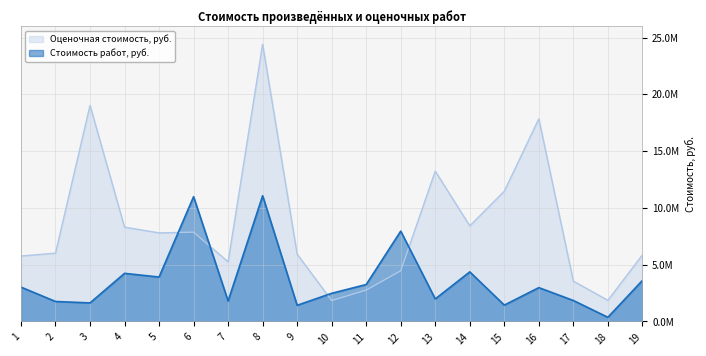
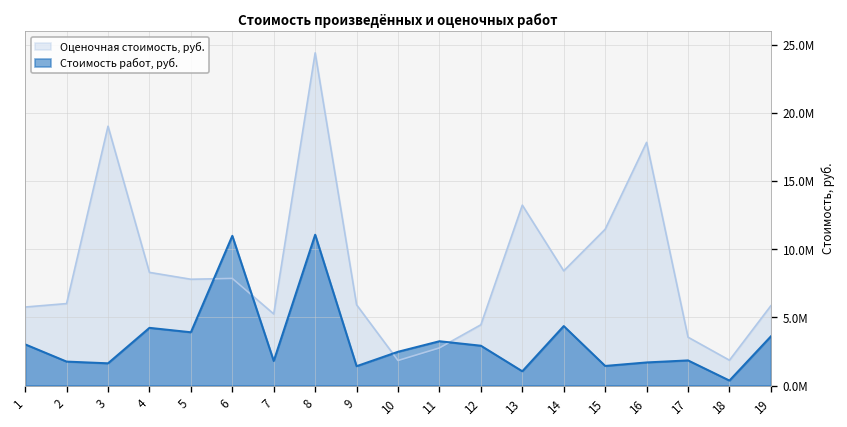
Стоимость работ, руб., 12: 8000000 -> 2900000
Стоимость работ, руб., 13: 2000000 -> 1000000
Стоимость работ, руб., 16: 3000000 -> 1700000
